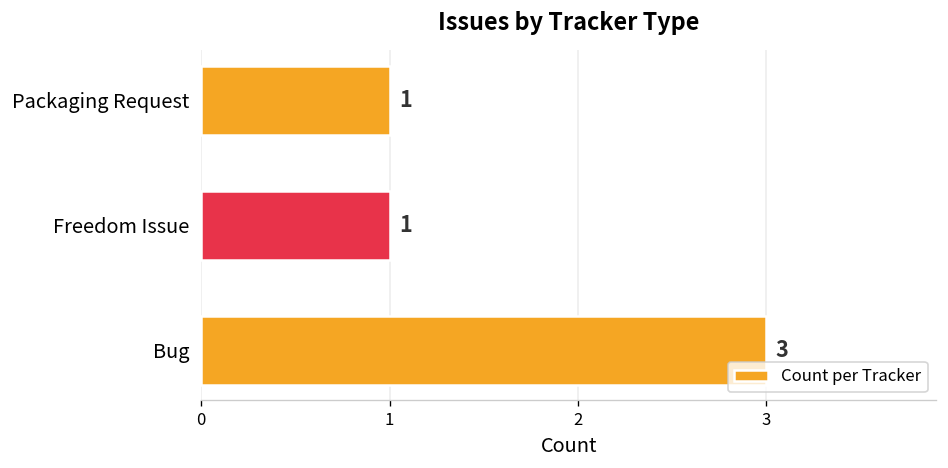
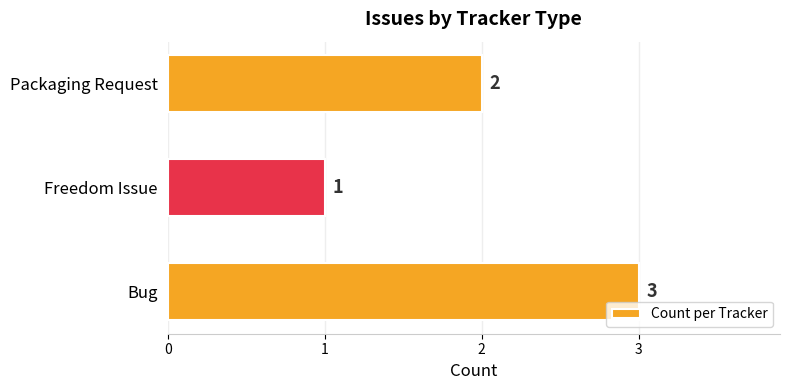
Packaging Request: 1 -> 2
